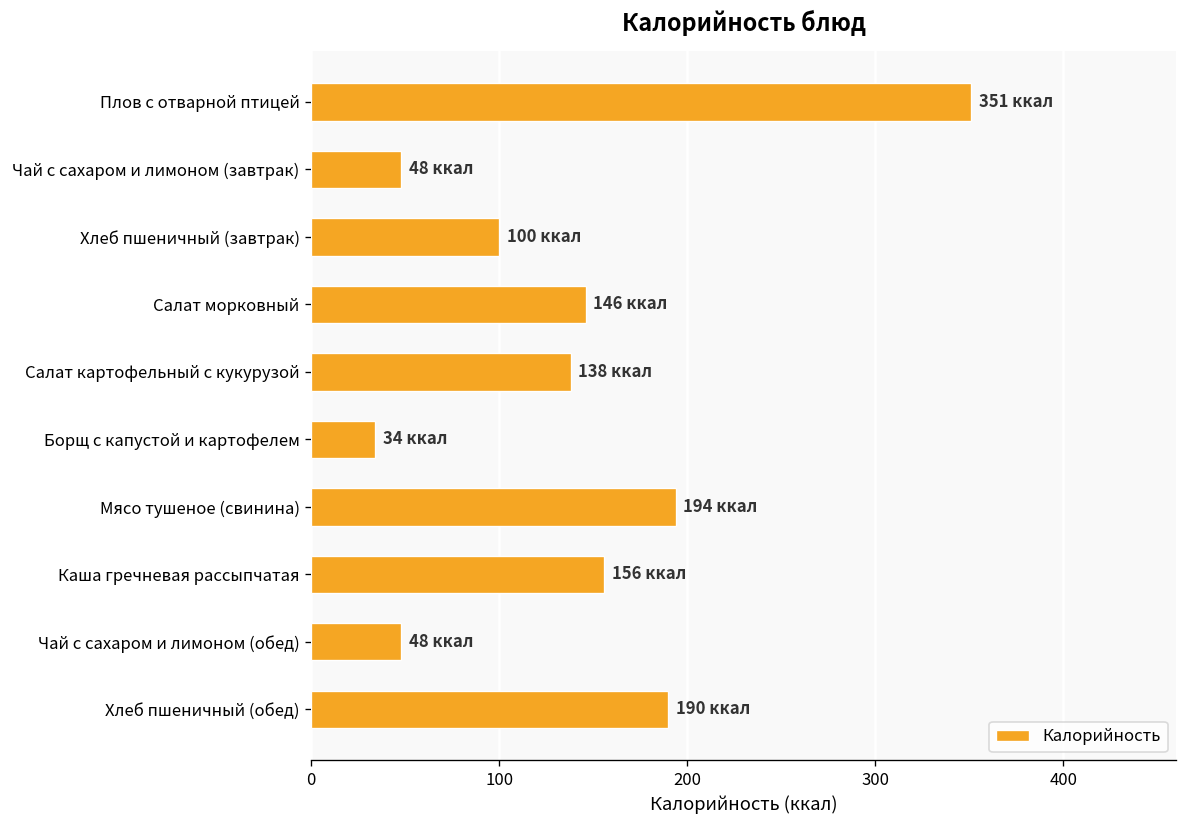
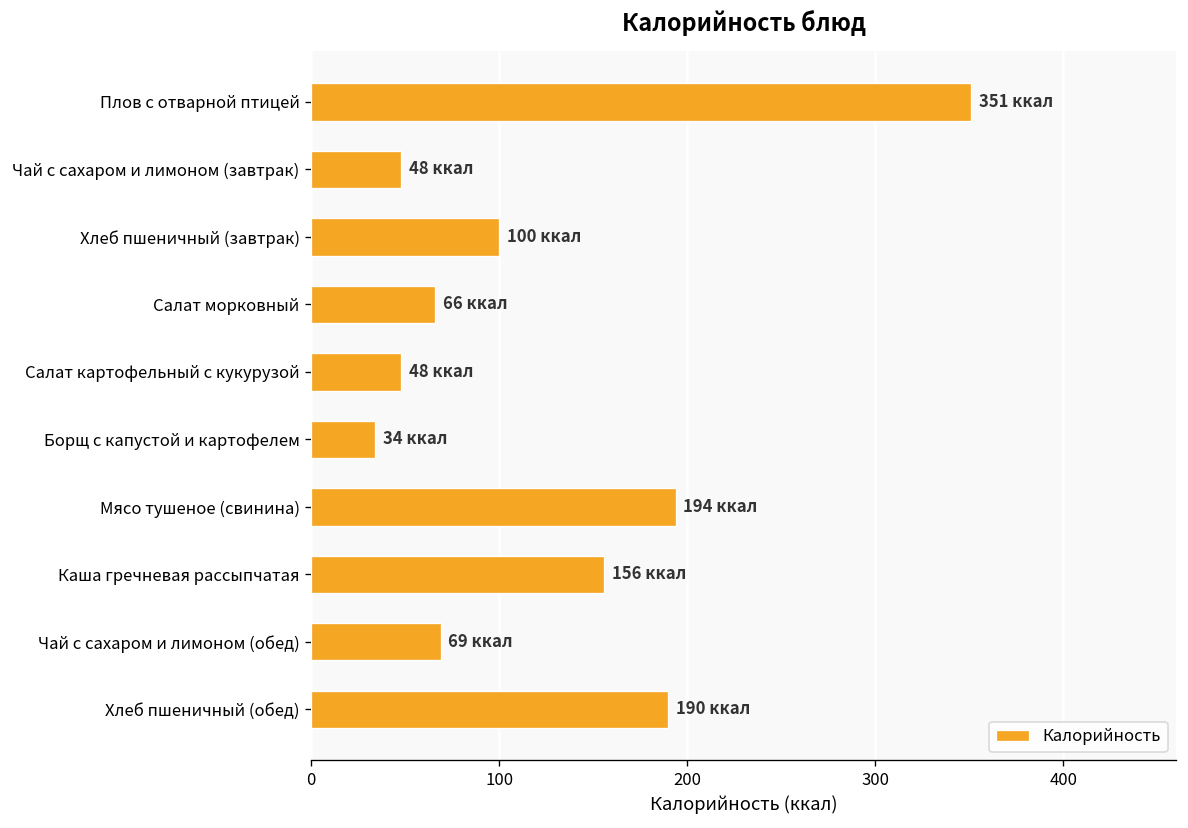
Салат морковный: 146 -> 66
Салат картофельный с кукурузой: 138 -> 48
Чай с сахаром и лимоном (обед): 48 -> 69
